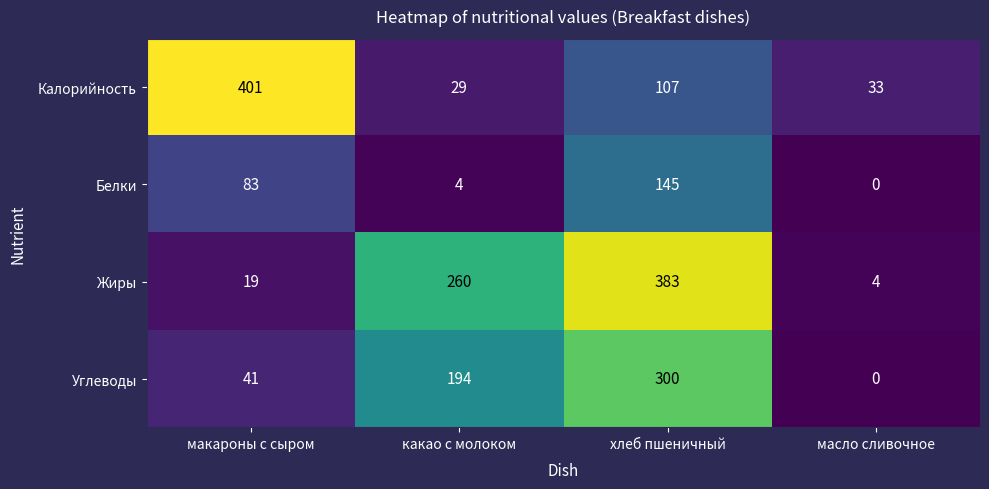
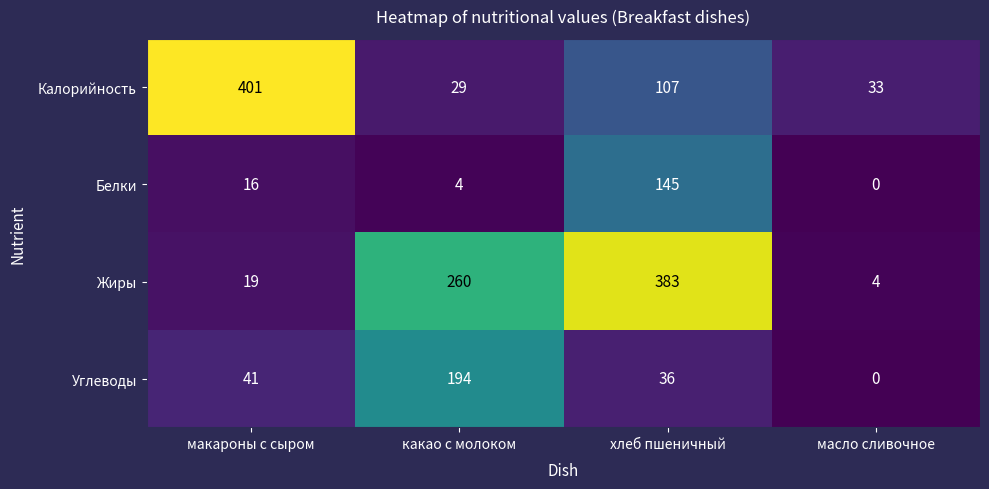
Белки, макароны с сыром: 83 -> 16
Углеводы, хлеб пшеничный: 300 -> 36
